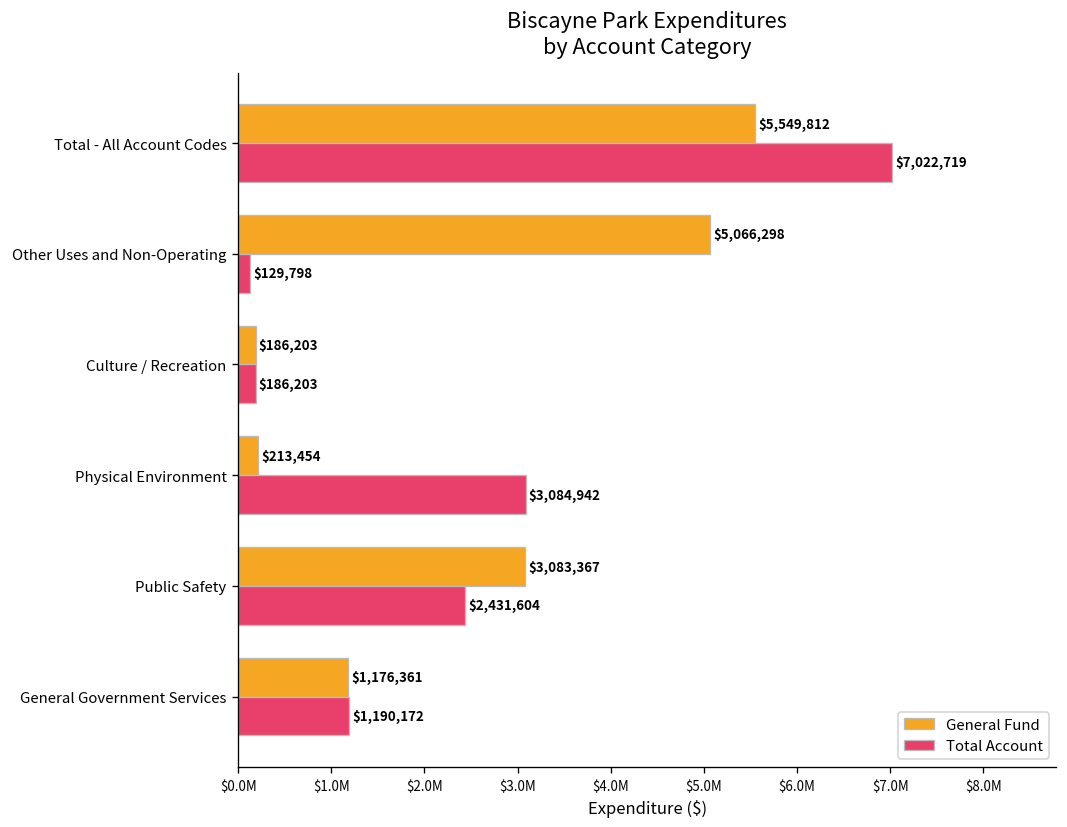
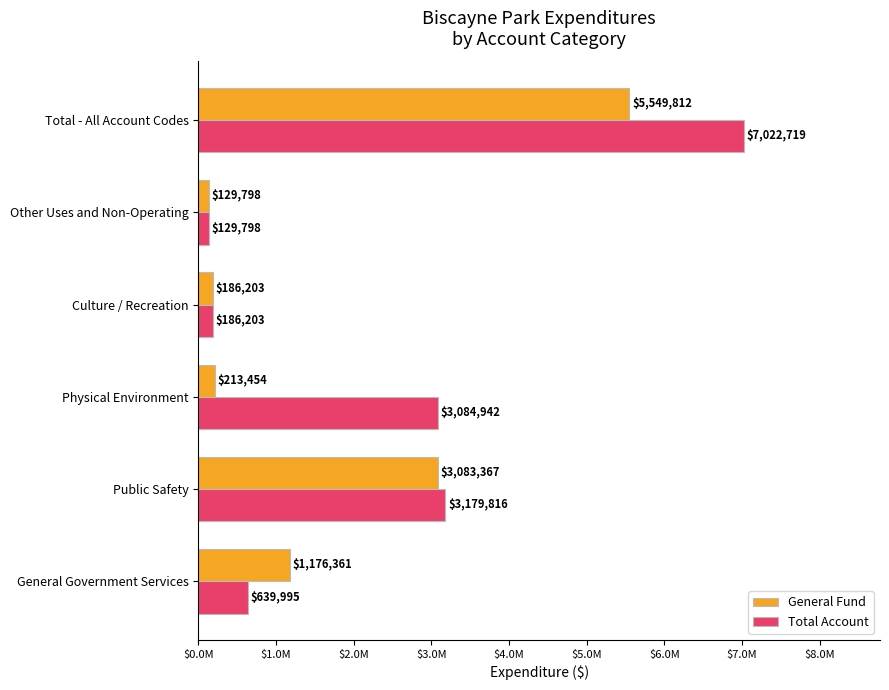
General Fund, Other Uses and Non-Operating: $5,066,298 -> $129,798
Total Account, Public Safety: $2,431,604 -> $3,179,816
Total Account, General Government Services: $1,190,172 -> $639,995
